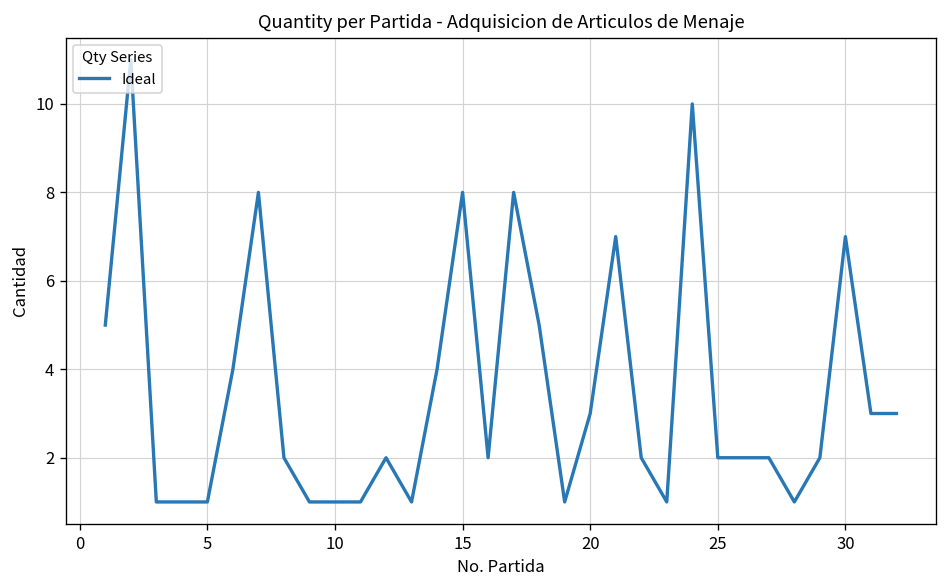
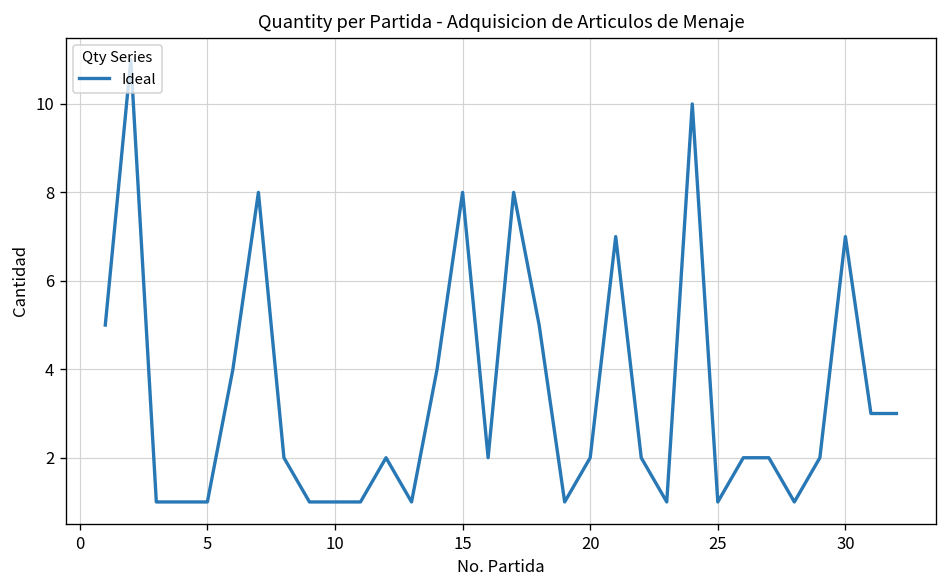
20: 3 -> 2
25: 2 -> 1
